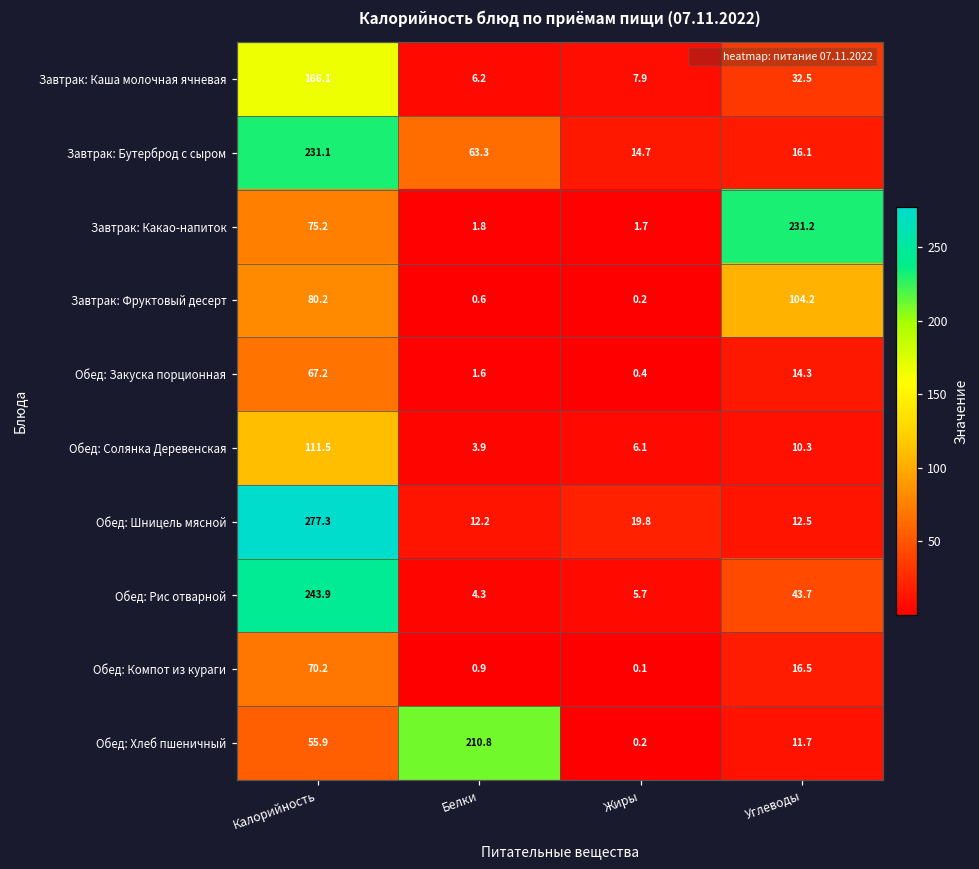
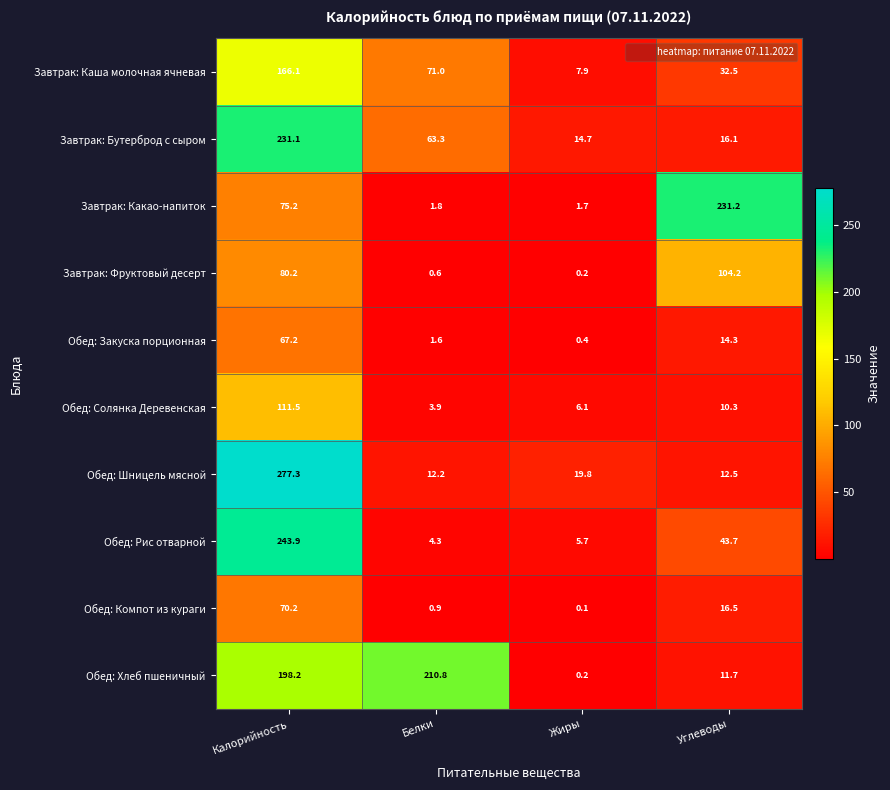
Завтрак: Каша молочная ячневая, Белки: 6.2 -> 71.0
Обед: Хлеб пшеничный, Калорийность: 55.9 -> 198.2
